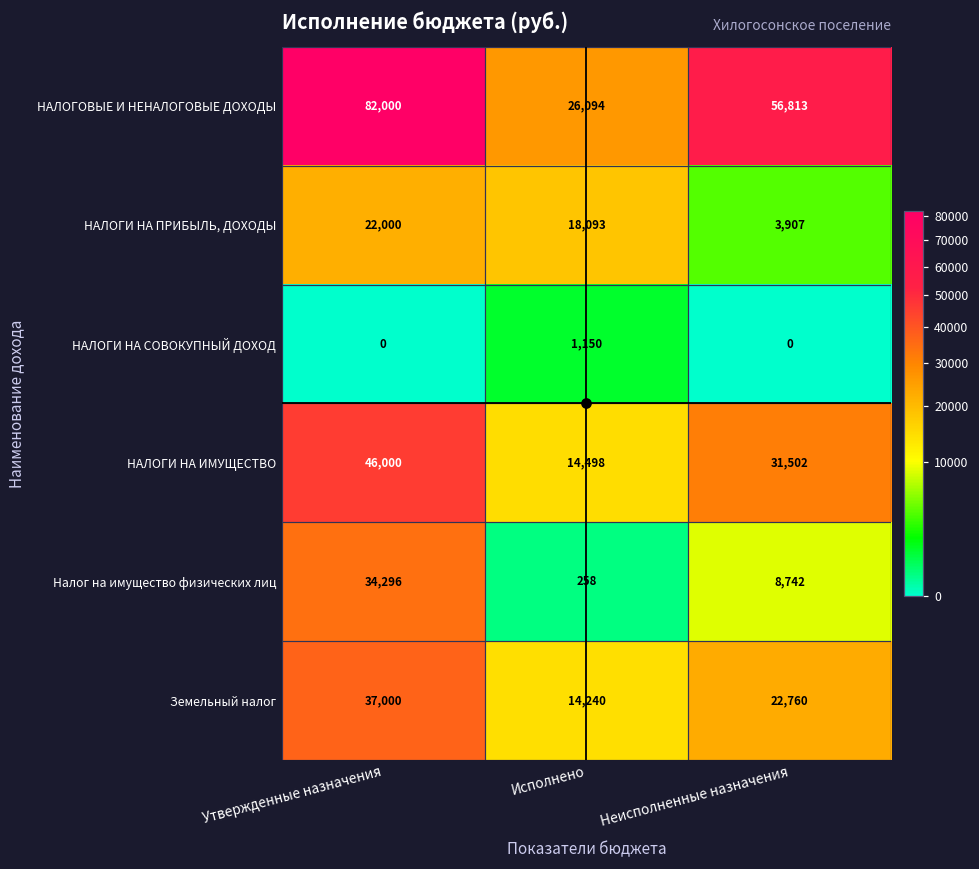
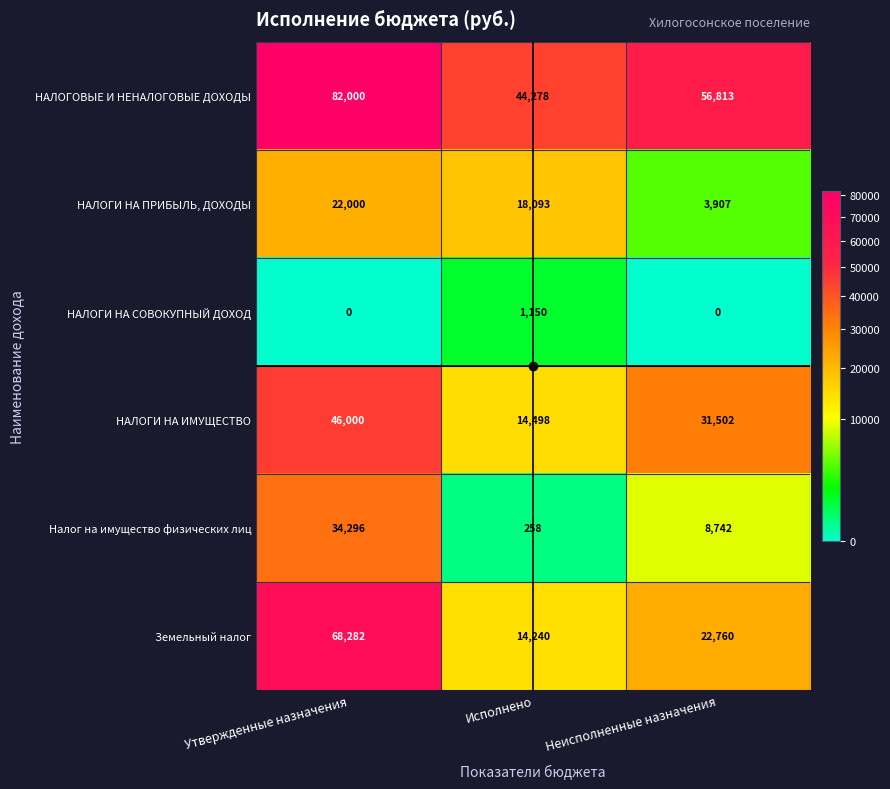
НАЛОГОВЫЕ И НЕНАЛОГОВЫЕ ДОХОДЫ, Исполнено: 26,094 -> 44,278
Земельный налог, Утвержденные назначения: 37,000 -> 68,282
